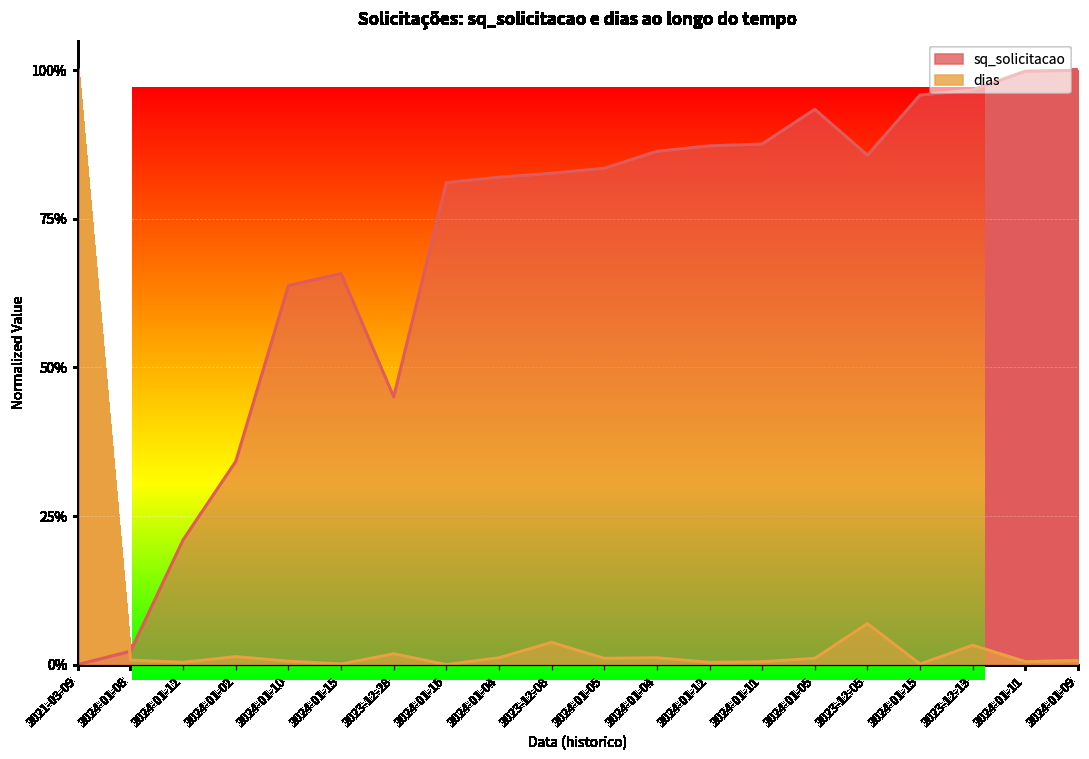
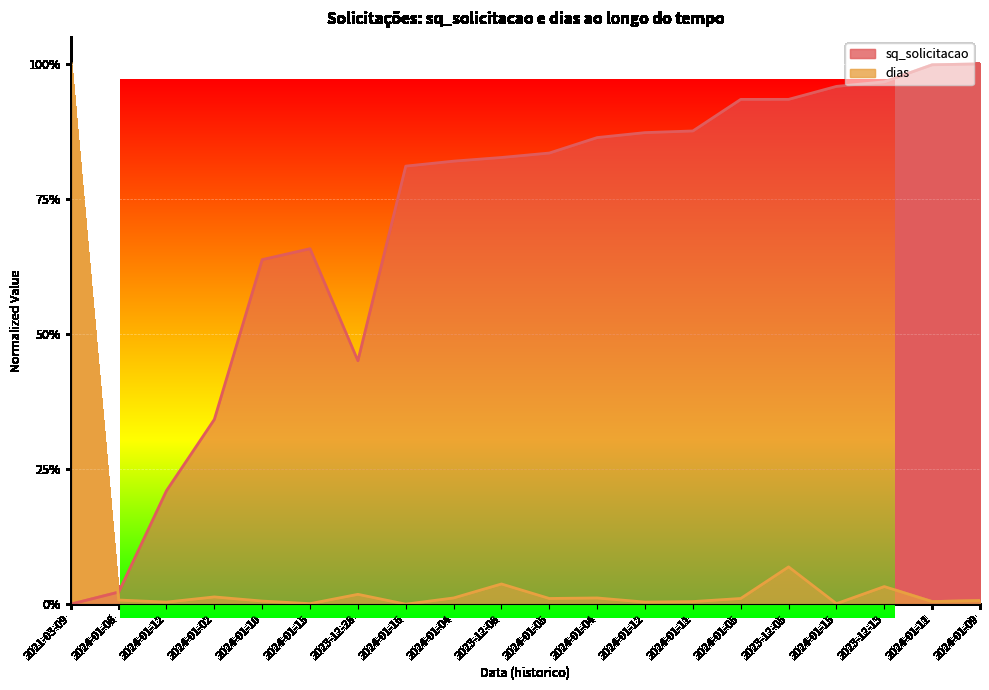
sq_solicitacao, 2023-12-05: 86% -> 93%
